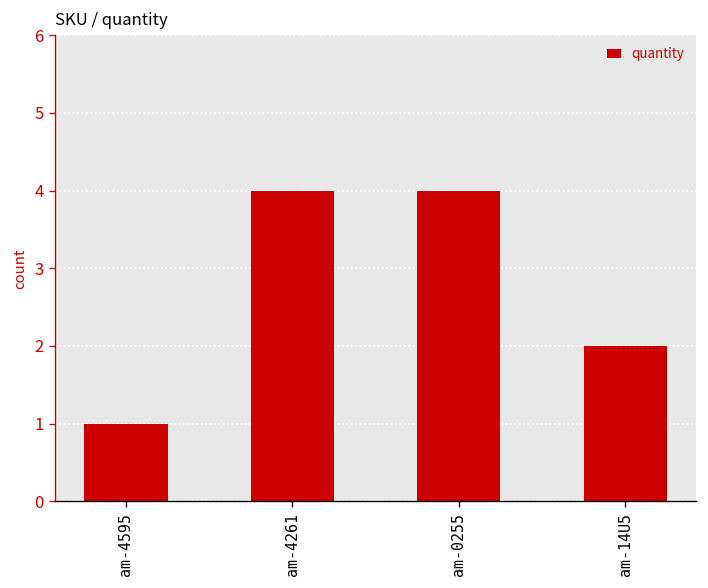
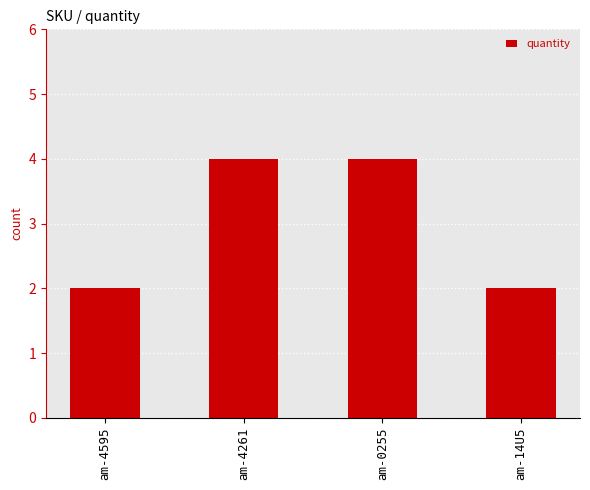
am-4595: 1 -> 2
